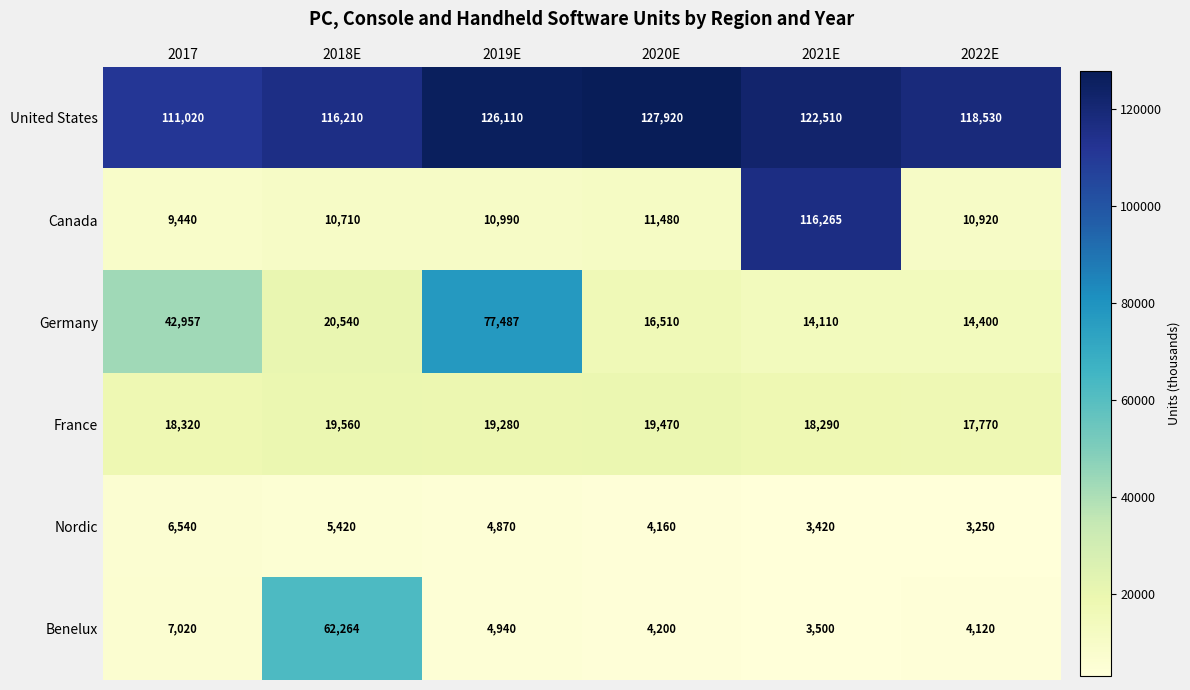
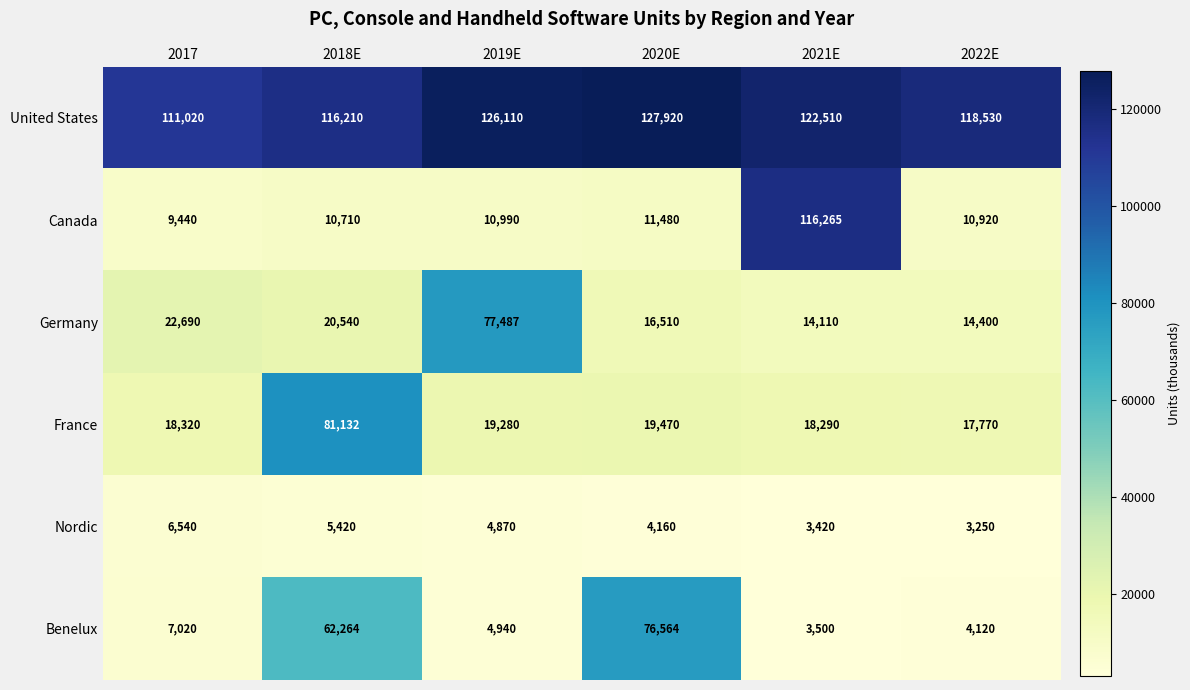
Germany, 2017: 42,957 -> 22,690
France, 2018E: 19,560 -> 81,132
Benelux, 2020E: 4,200 -> 76,564
